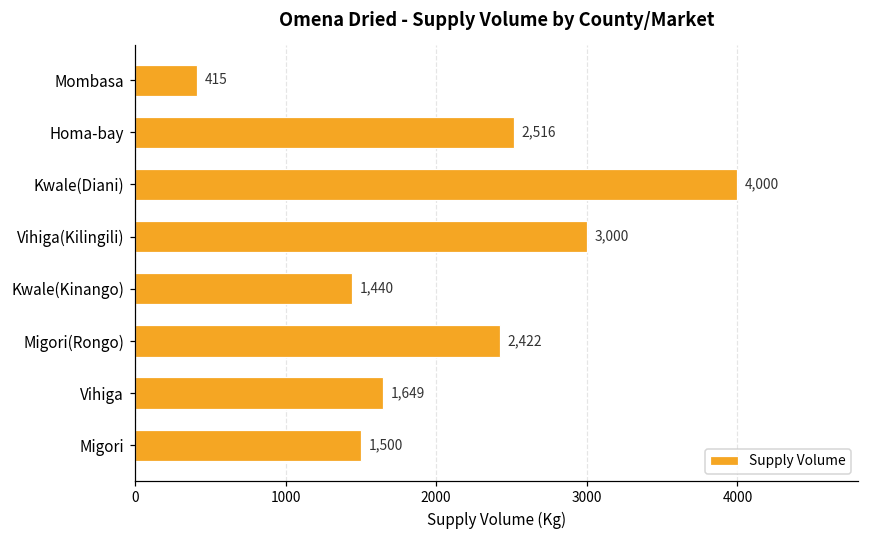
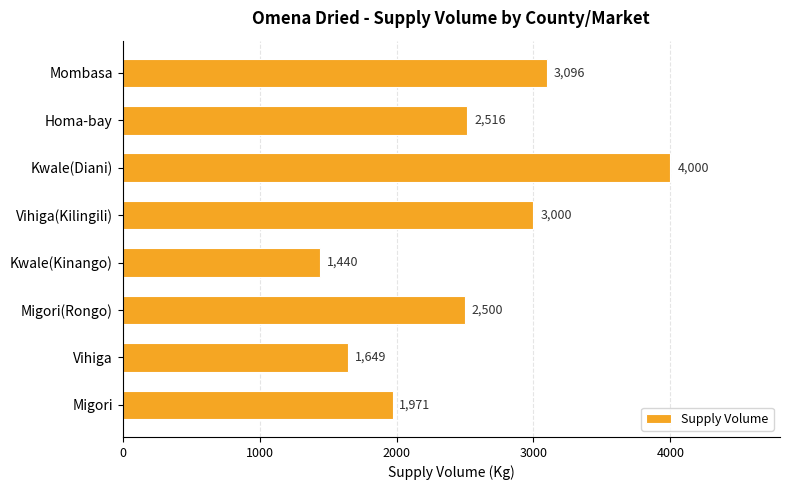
Mombasa: 415 -> 3,096
Migori(Rongo): 2,422 -> 2,500
Migori: 1,500 -> 1,971
